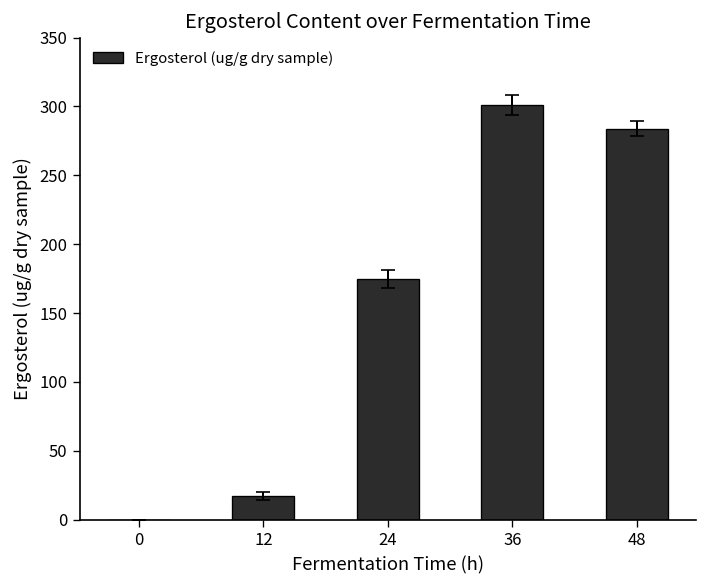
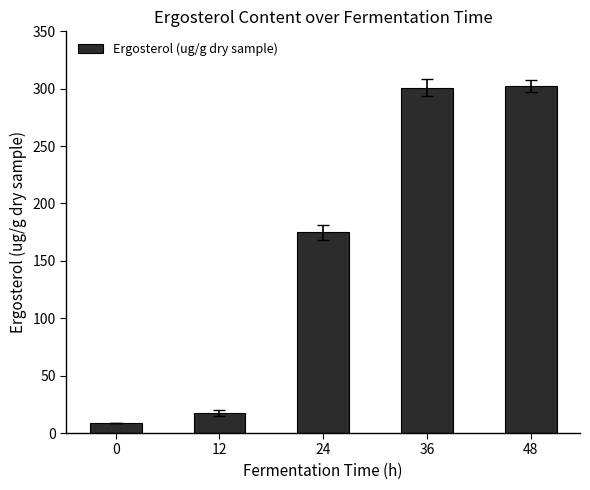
Ergosterol (ug/g dry sample), 0: 0 -> 9
Ergosterol (ug/g dry sample), 48: 284 -> 302
